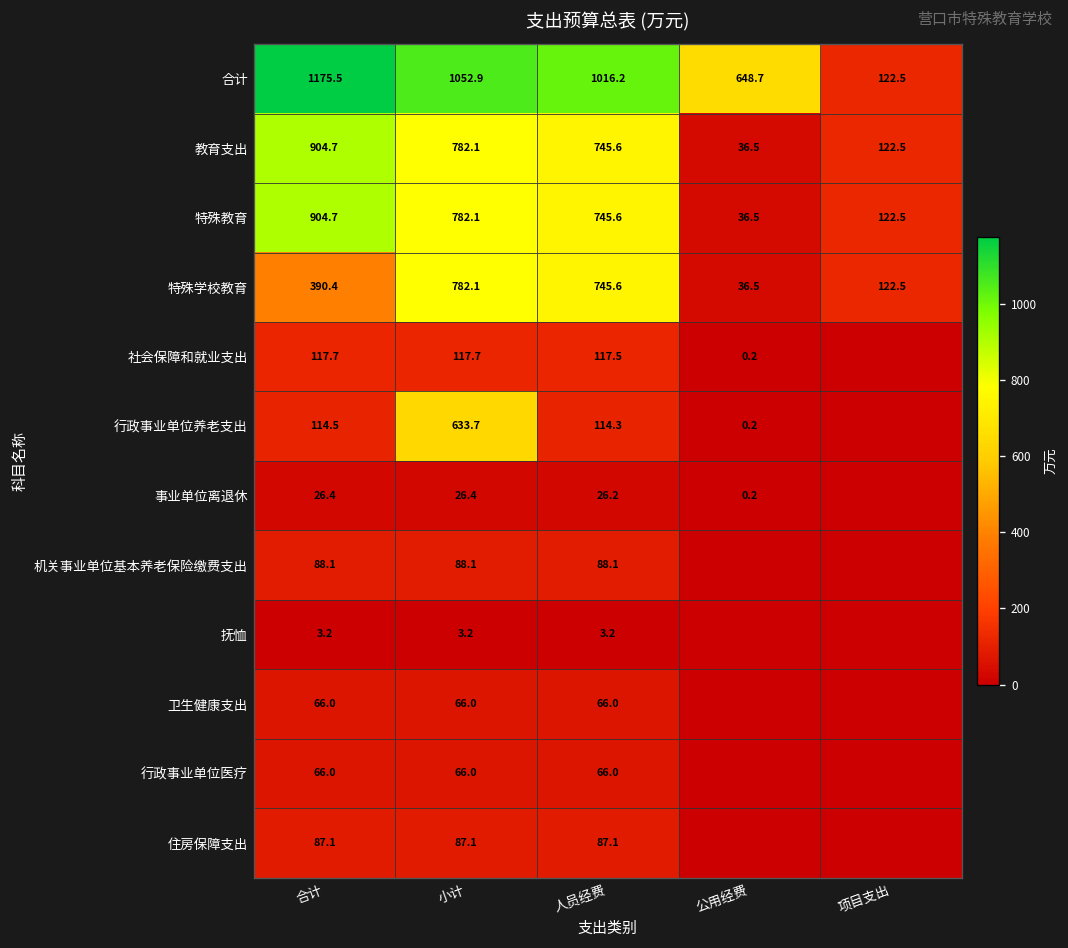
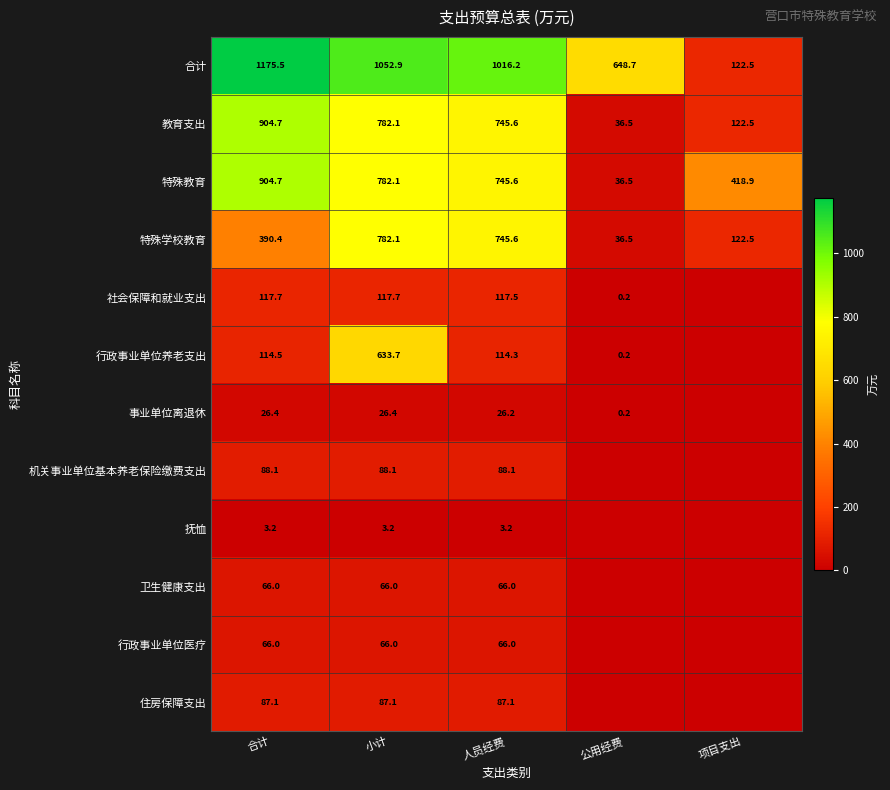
特殊教育, 项目支出: 122.5 -> 418.9
